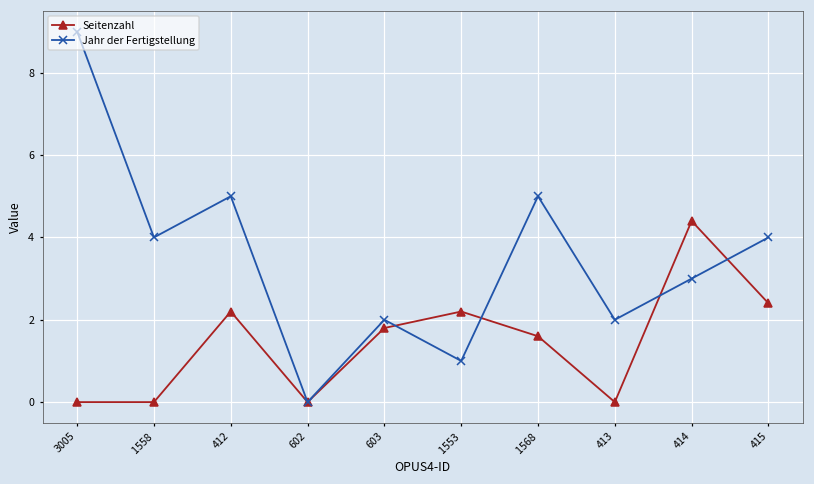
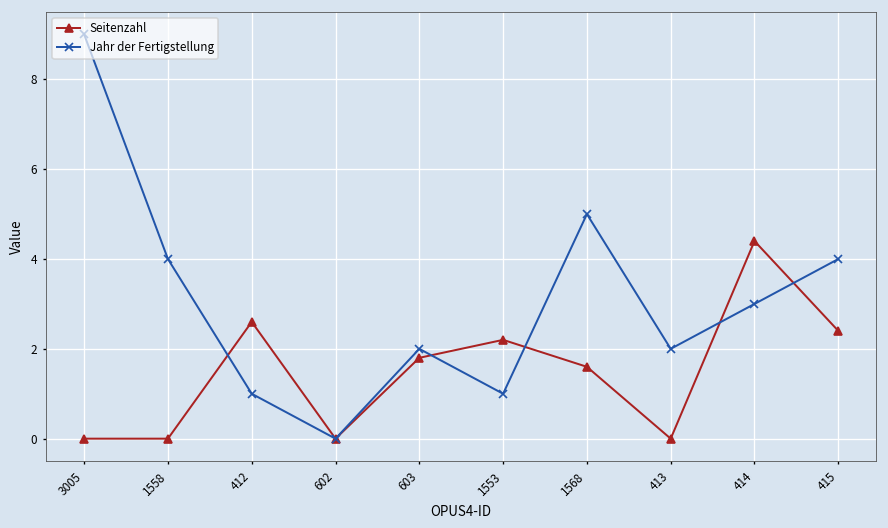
Seitenzahl, 412: 2.2 -> 2.6
Jahr der Fertigstellung, 412: 5.0 -> 1.0
